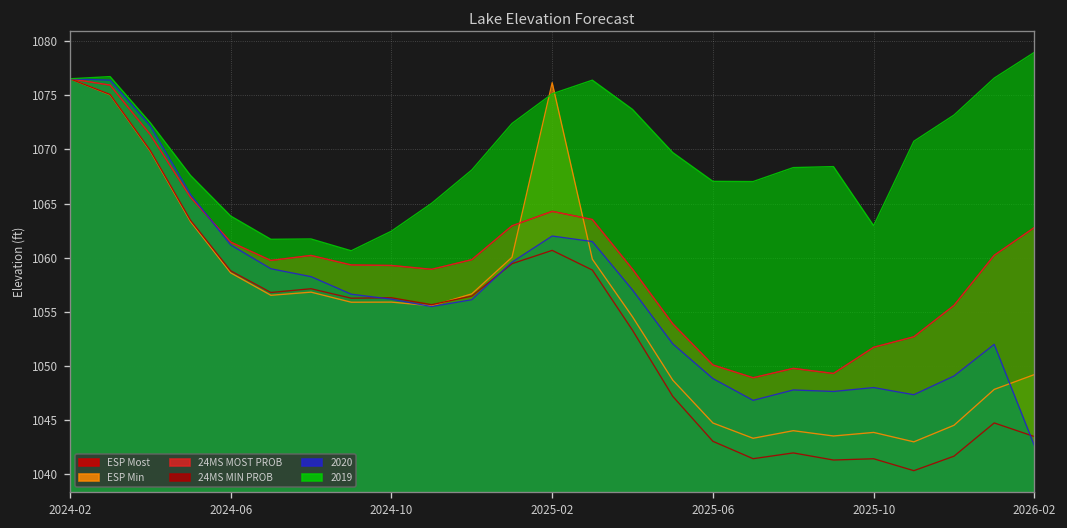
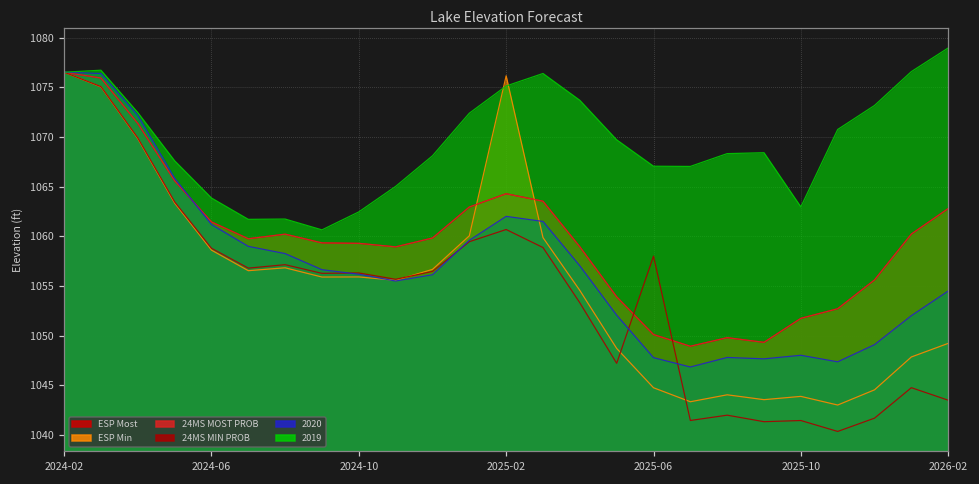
24MS MIN PROB, 2025-06: 1043 -> 1058
2020, 2025-06: 1049 -> 1048
2020, 2026-02: 1043 -> 1054
